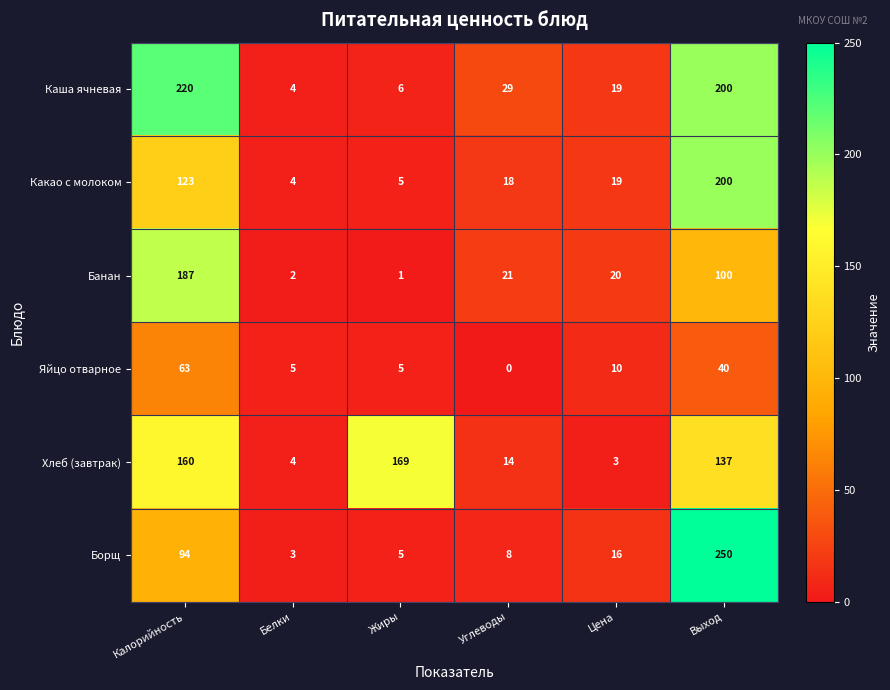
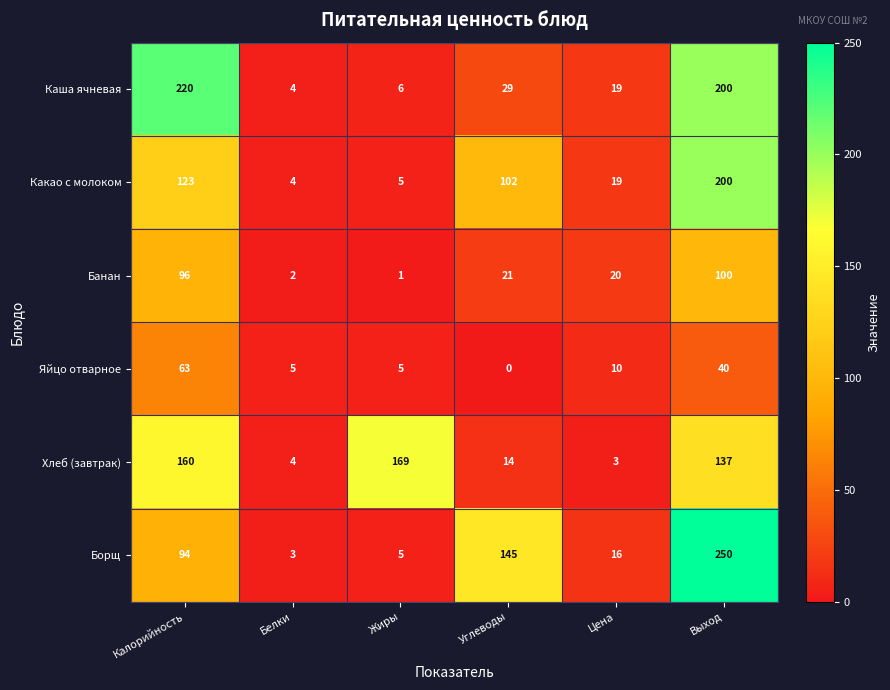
Какао с молоком, Углеводы: 18 -> 102
Банан, Калорийность: 187 -> 96
Борщ, Углеводы: 8 -> 145
